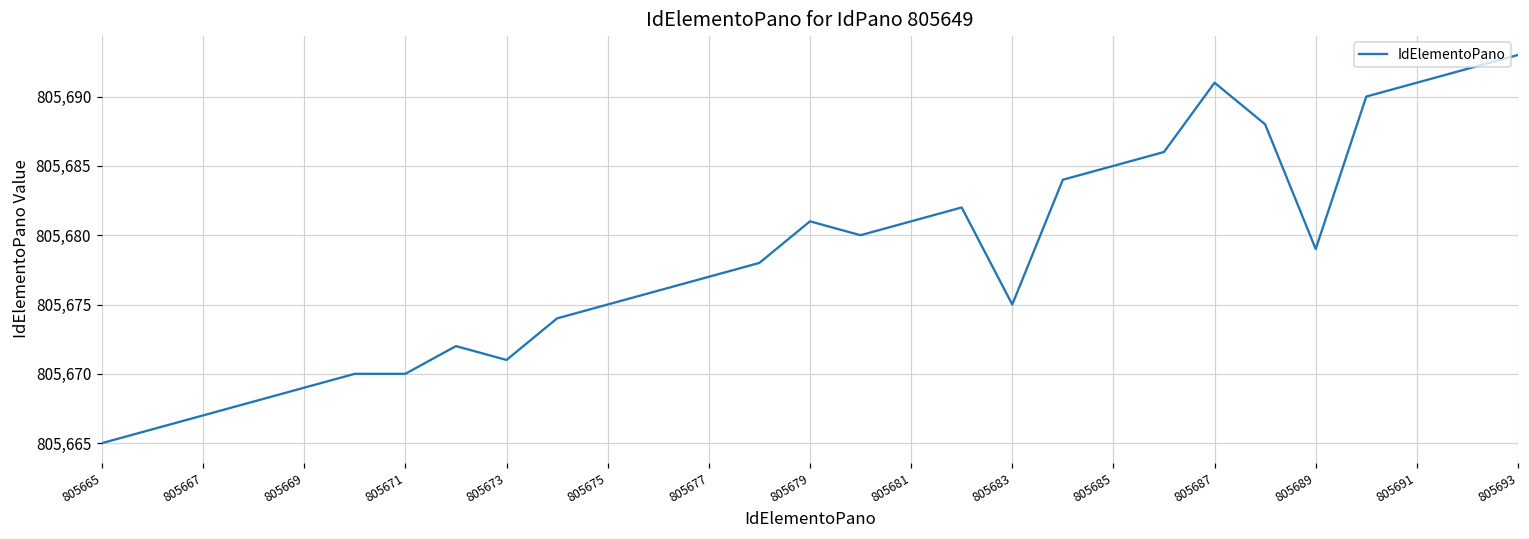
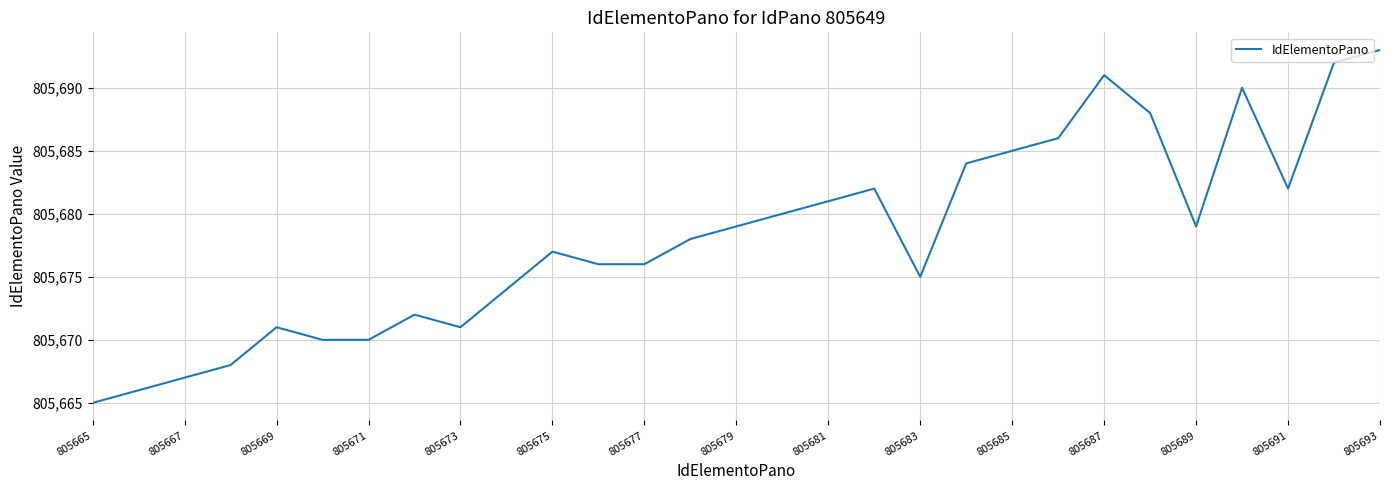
805669: 805,669 -> 805,671
805675: 805,675 -> 805,677
805677: 805,677 -> 805,676
805679: 805,681 -> 805,679
805691: 805,691 -> 805,682
